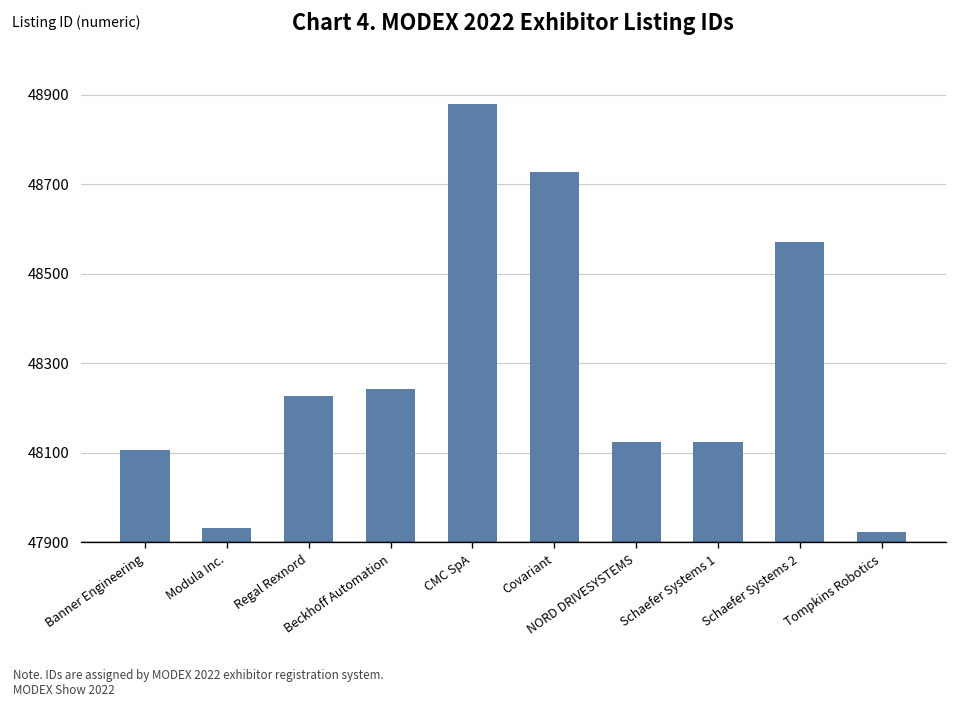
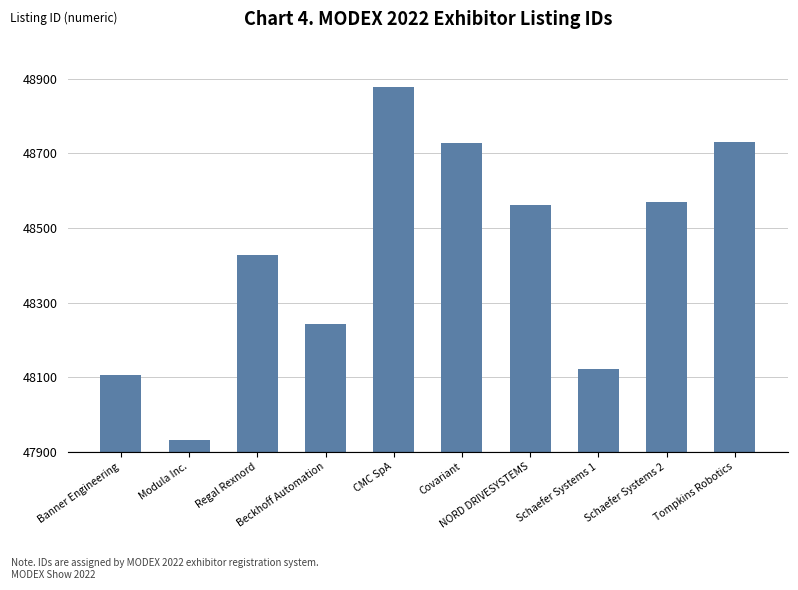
Regal Rexnord: 48230 -> 48430
NORD DRIVESYSTEMS: 48120 -> 48560
Tompkins Robotics: 47920 -> 48730
